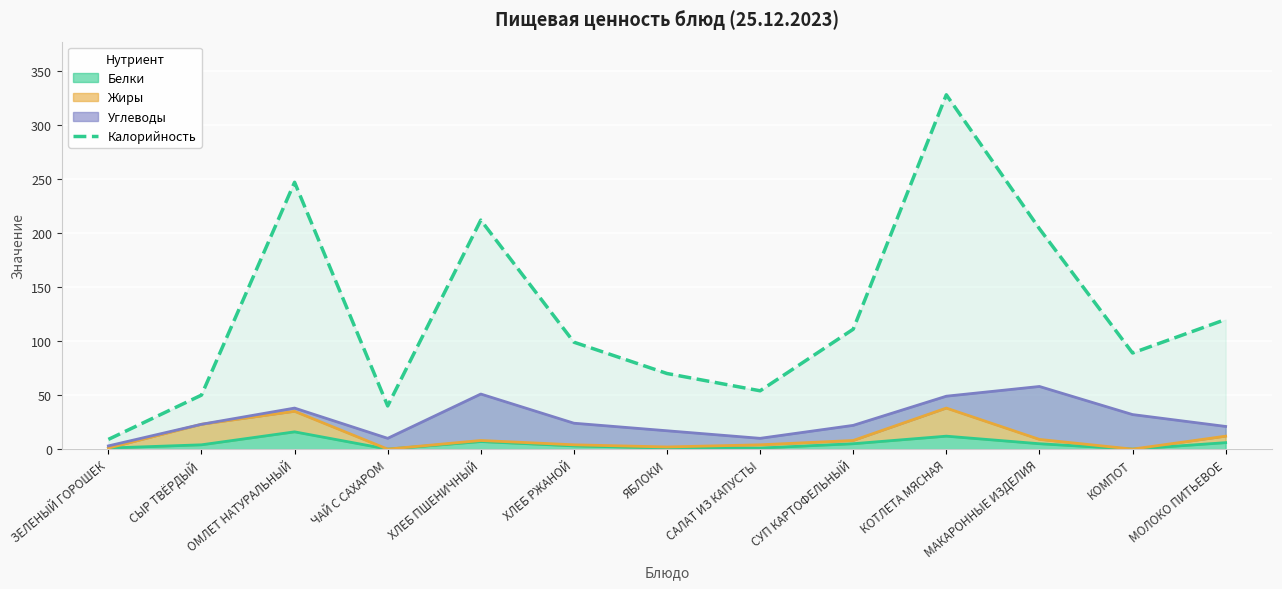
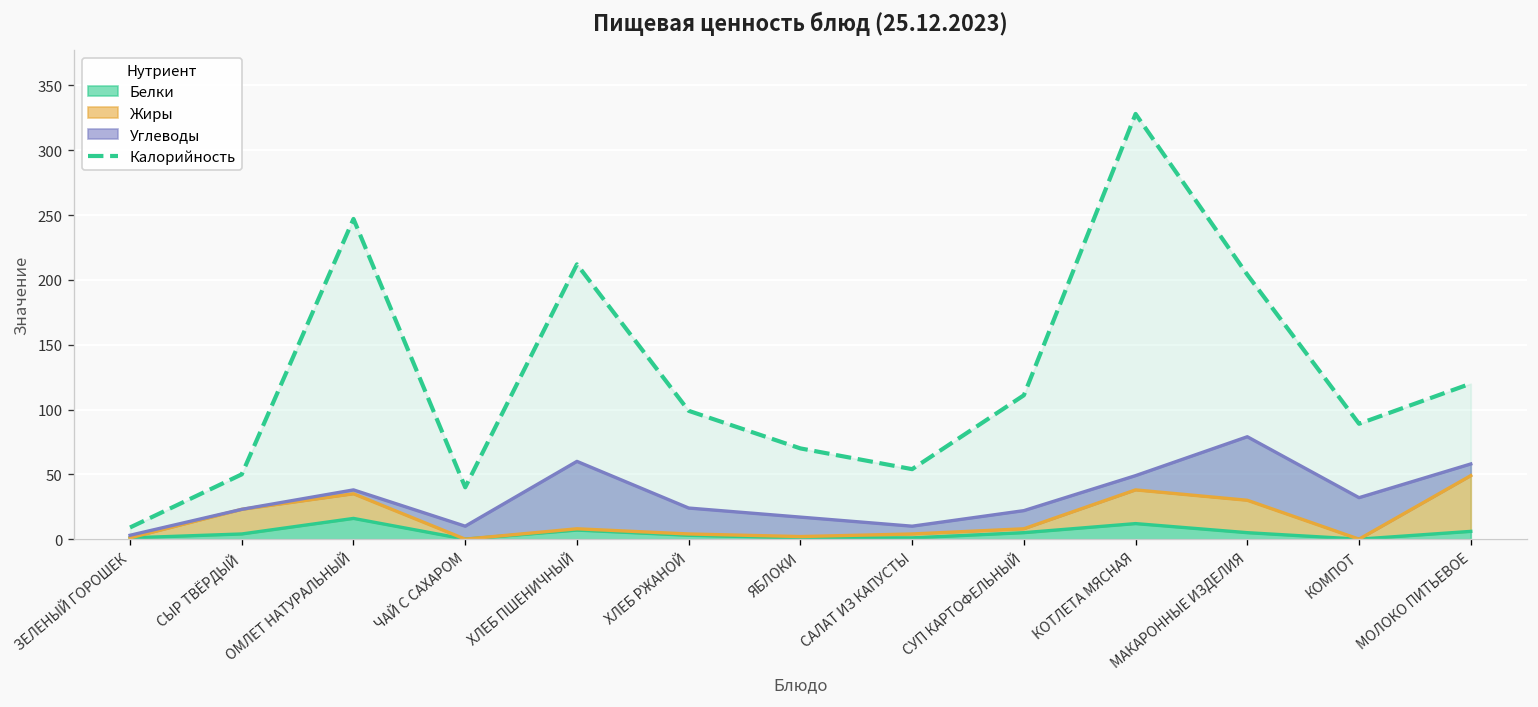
Углеводы, ХЛЕБ ПШЕНИЧНЫЙ: 43 -> 52
Жиры, МАКАРОННЫЕ ИЗДЕЛИЯ: 4 -> 25
Жиры, МОЛОКО ПИТЬЕВОЕ: 6 -> 43
